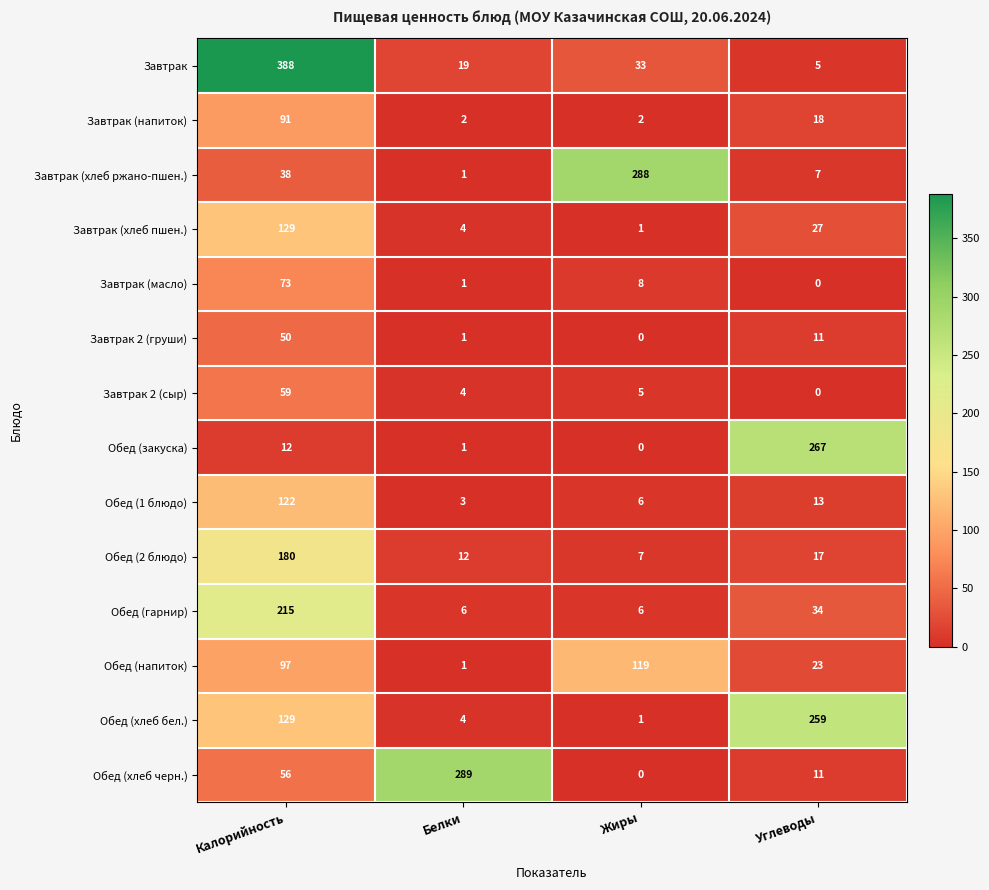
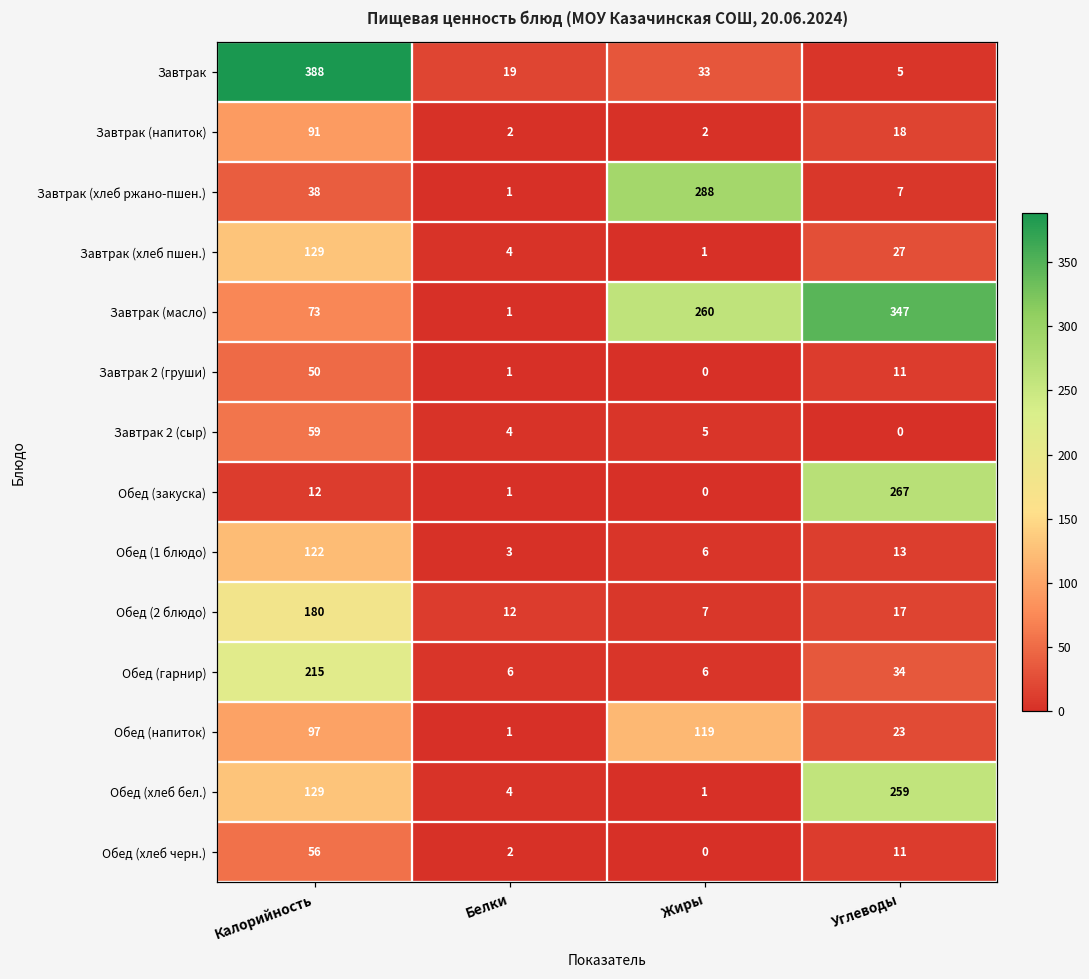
Завтрак (масло), Жиры: 8 -> 260
Завтрак (масло), Углеводы: 0 -> 347
Обед (хлеб черн.), Белки: 289 -> 2
